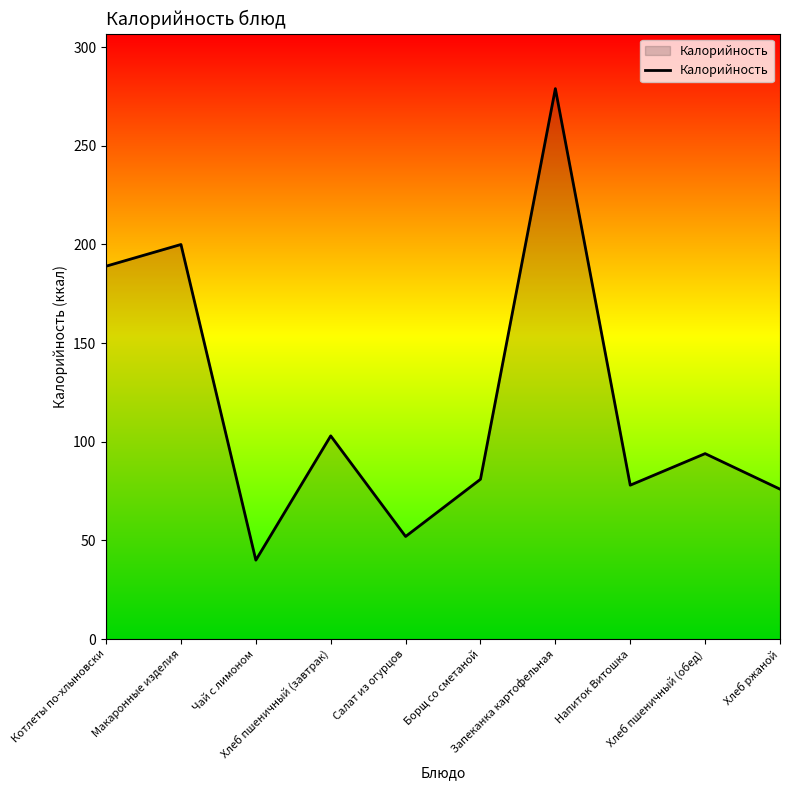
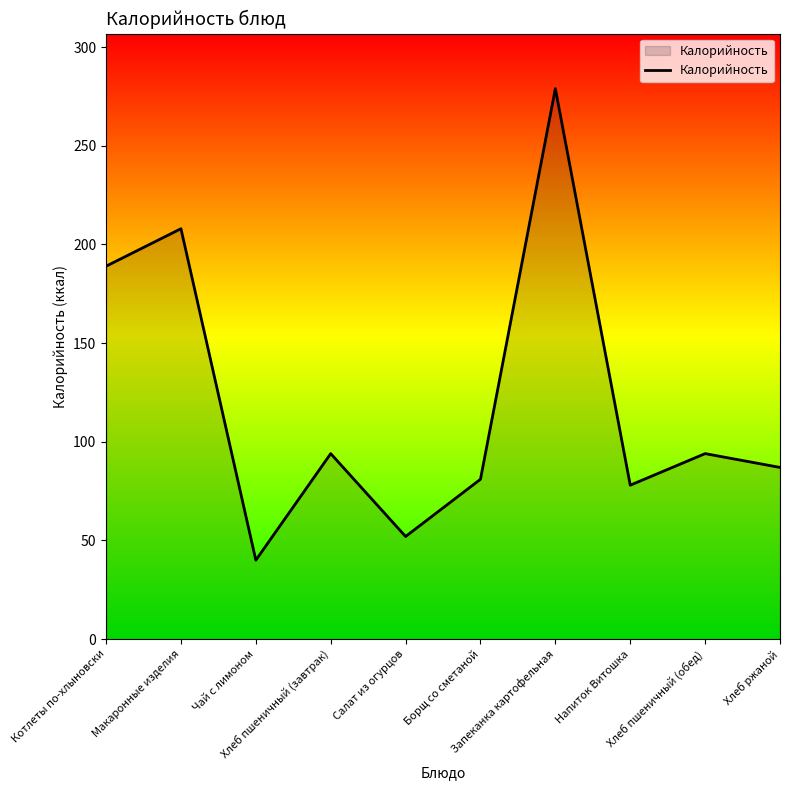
Макаронные изделия: 200 -> 208
Хлеб пшеничный (завтрак): 103 -> 94
Хлеб ржаной: 76 -> 87
